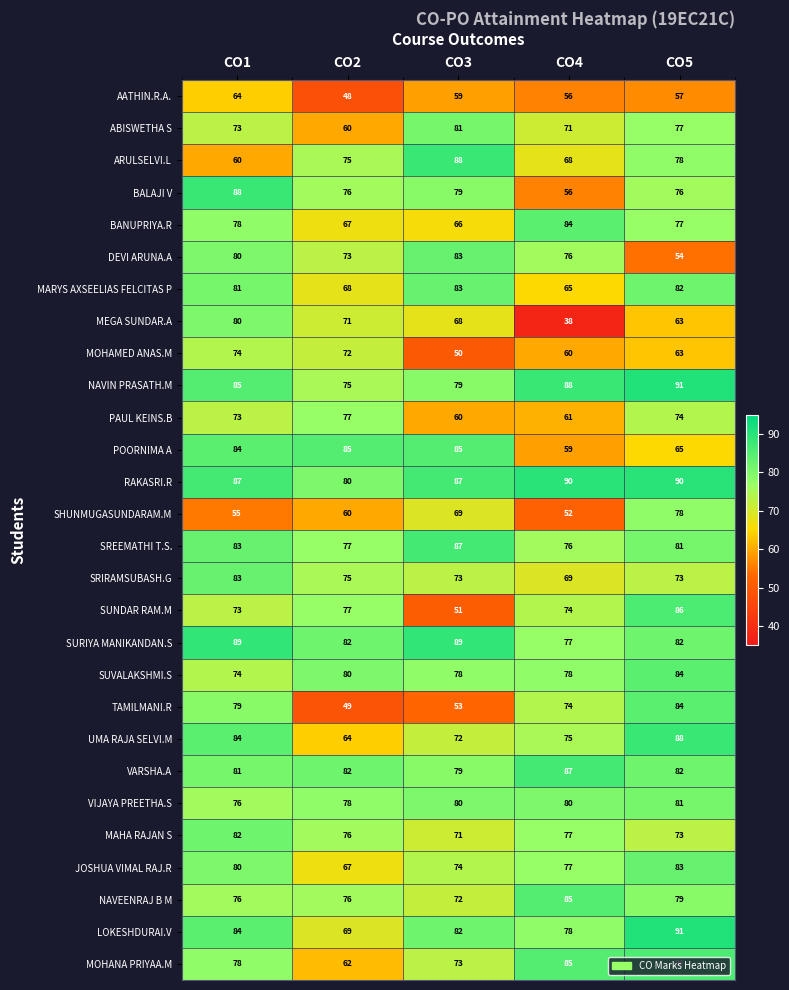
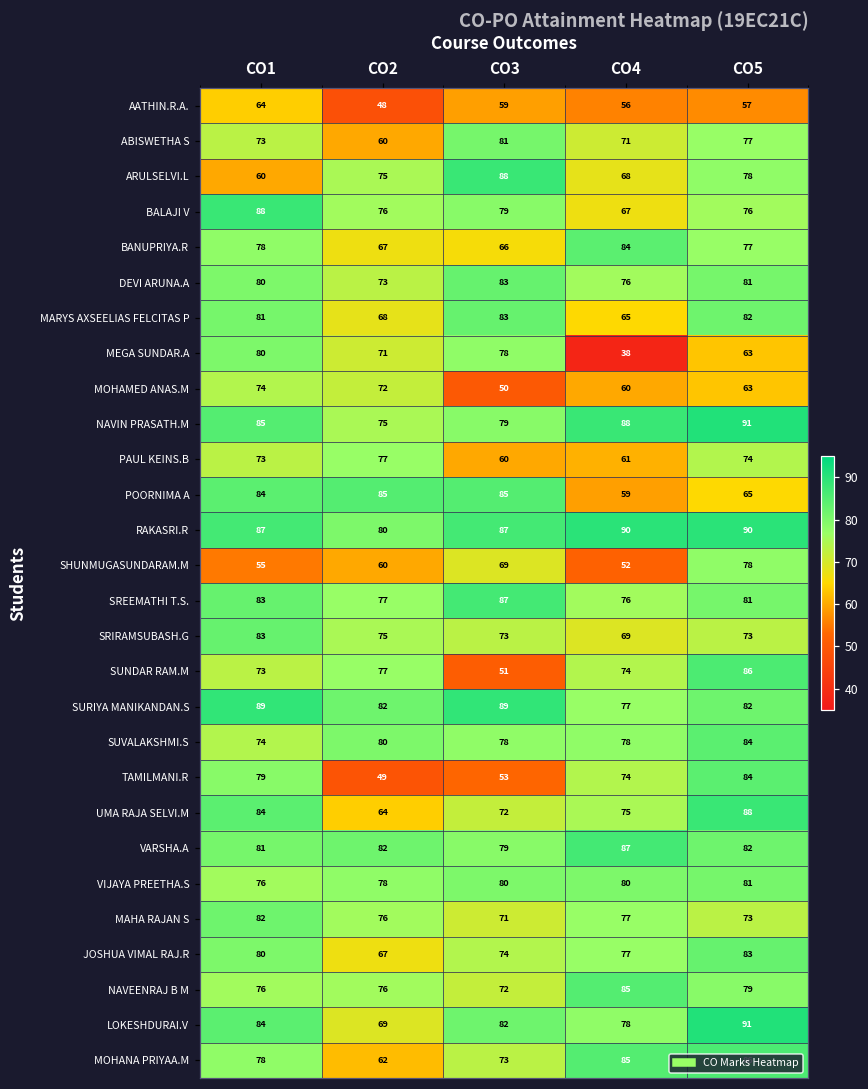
BALAJI V, CO4: 56 -> 67
DEVI ARUNA.A, CO5: 54 -> 81
MEGA SUNDAR.A, CO3: 68 -> 78
